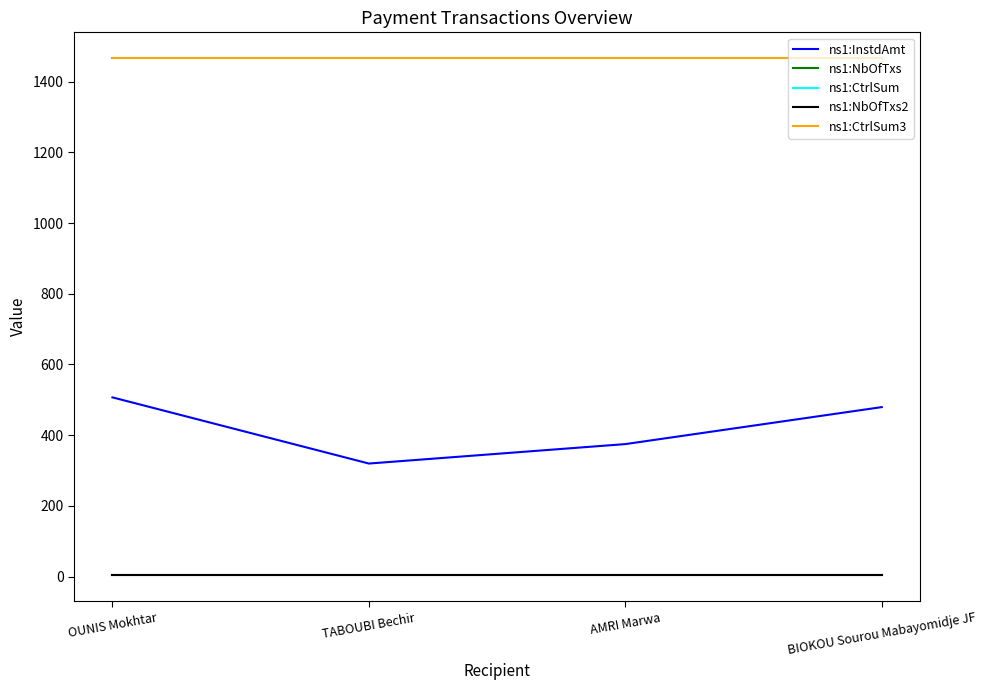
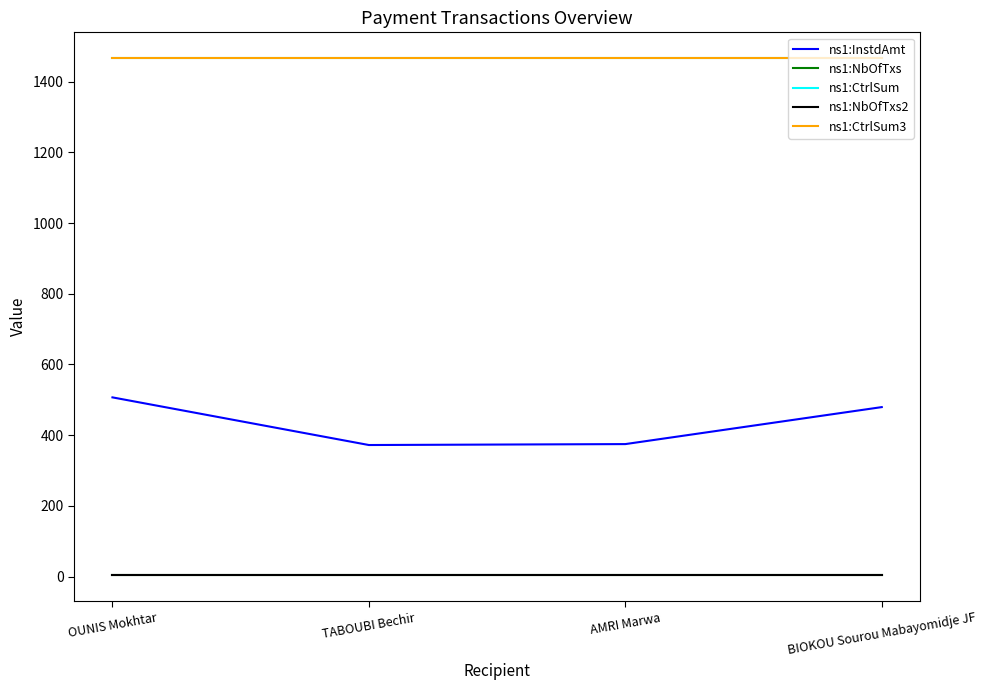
ns1:InstdAmt, TABOUBI Bechir: 320 -> 370
